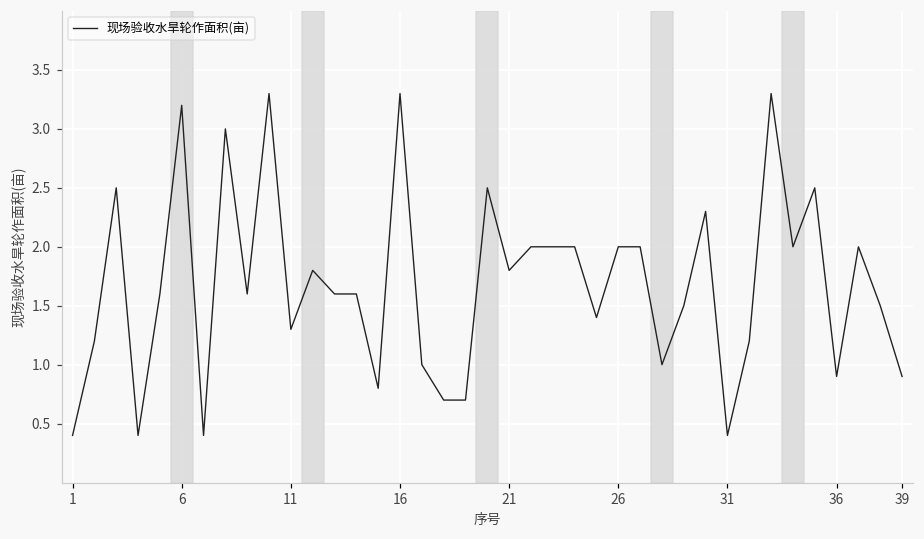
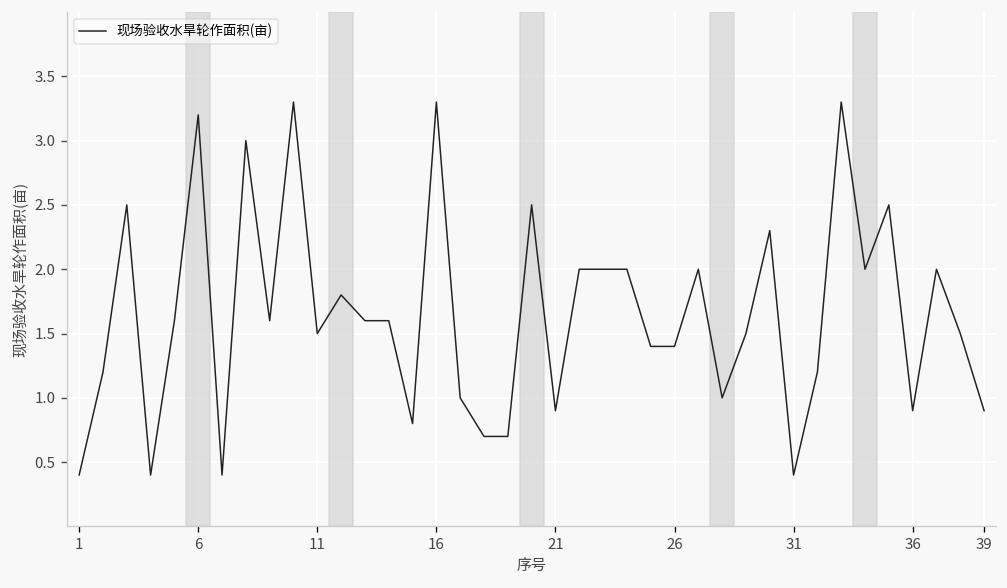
11: 1.3 -> 1.5
21: 1.8 -> 0.9
26: 2.0 -> 1.4
